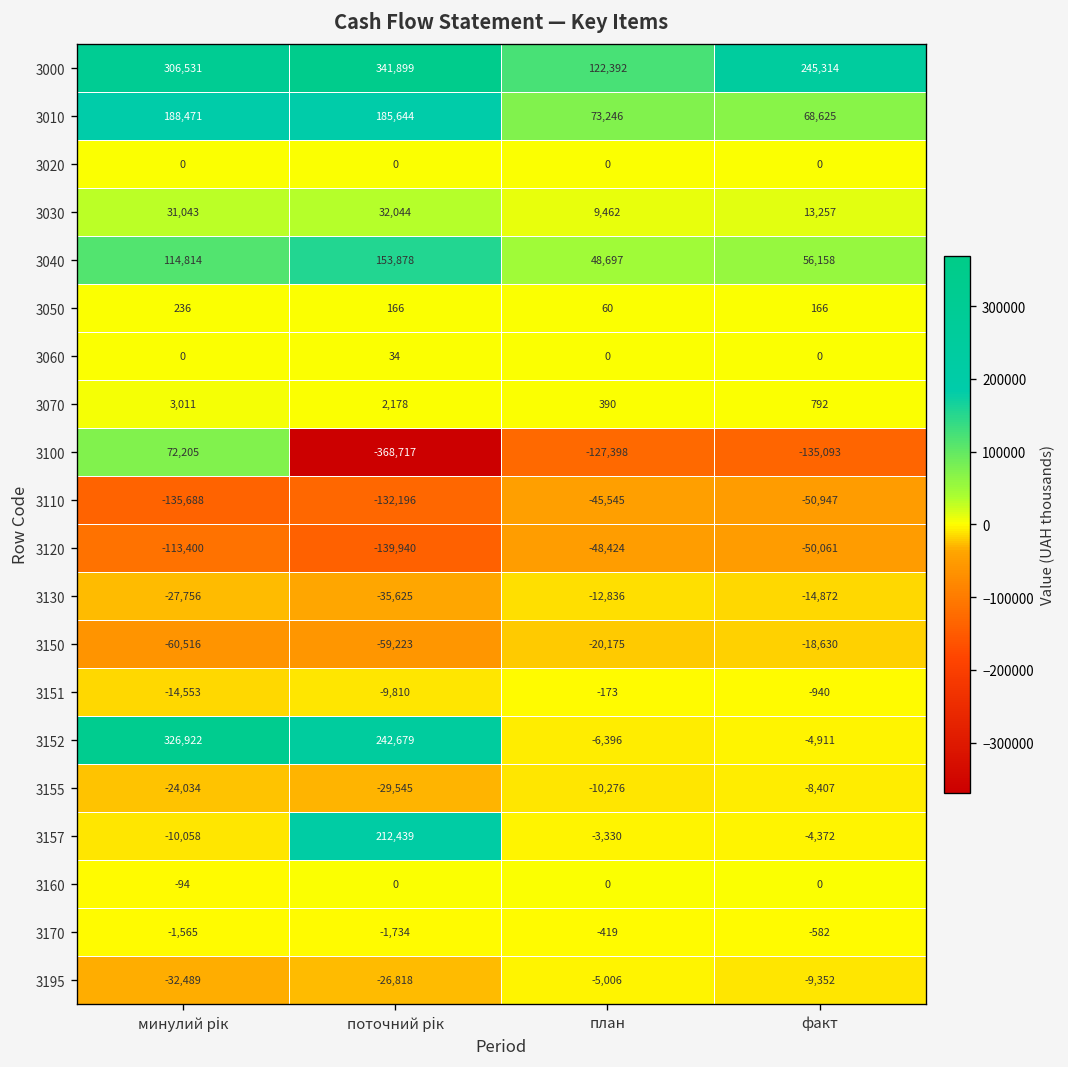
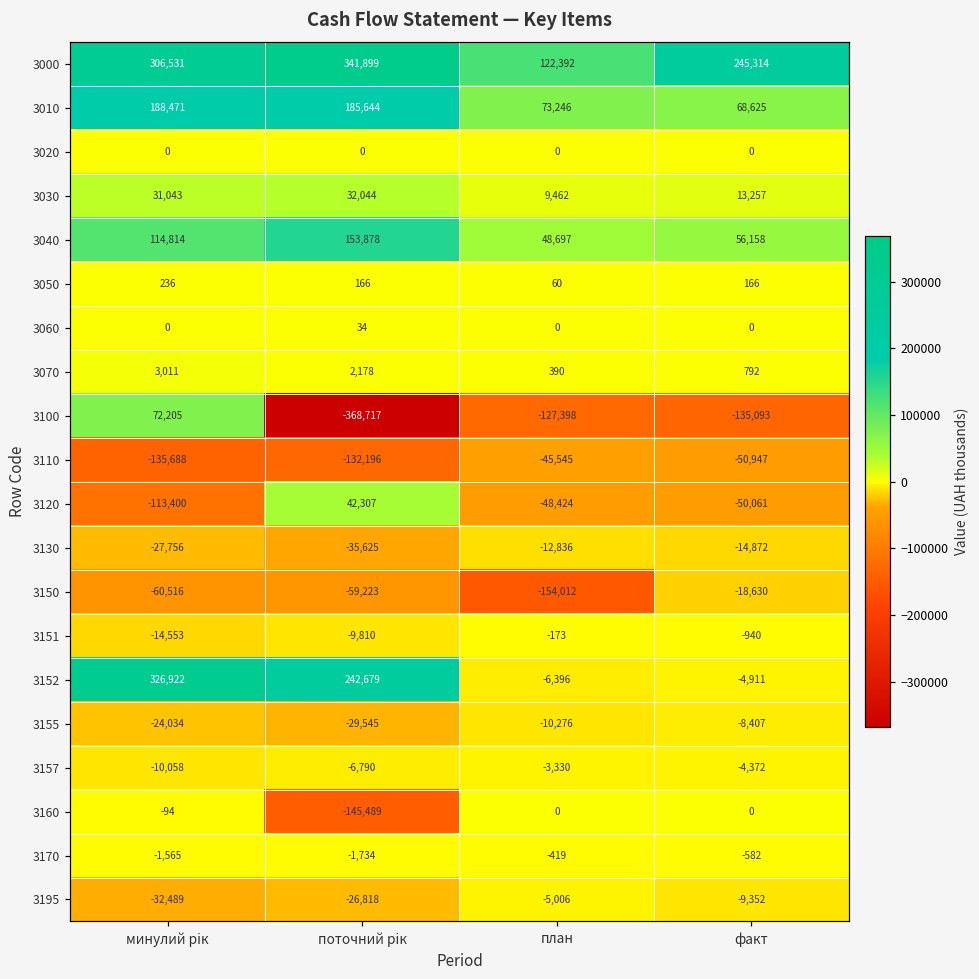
3120, поточний рік: -139,940 -> 42,307
3150, план: -20,175 -> -154,012
3157, поточний рік: 212,439 -> -6,790
3160, поточний рік: 0 -> -145,489
